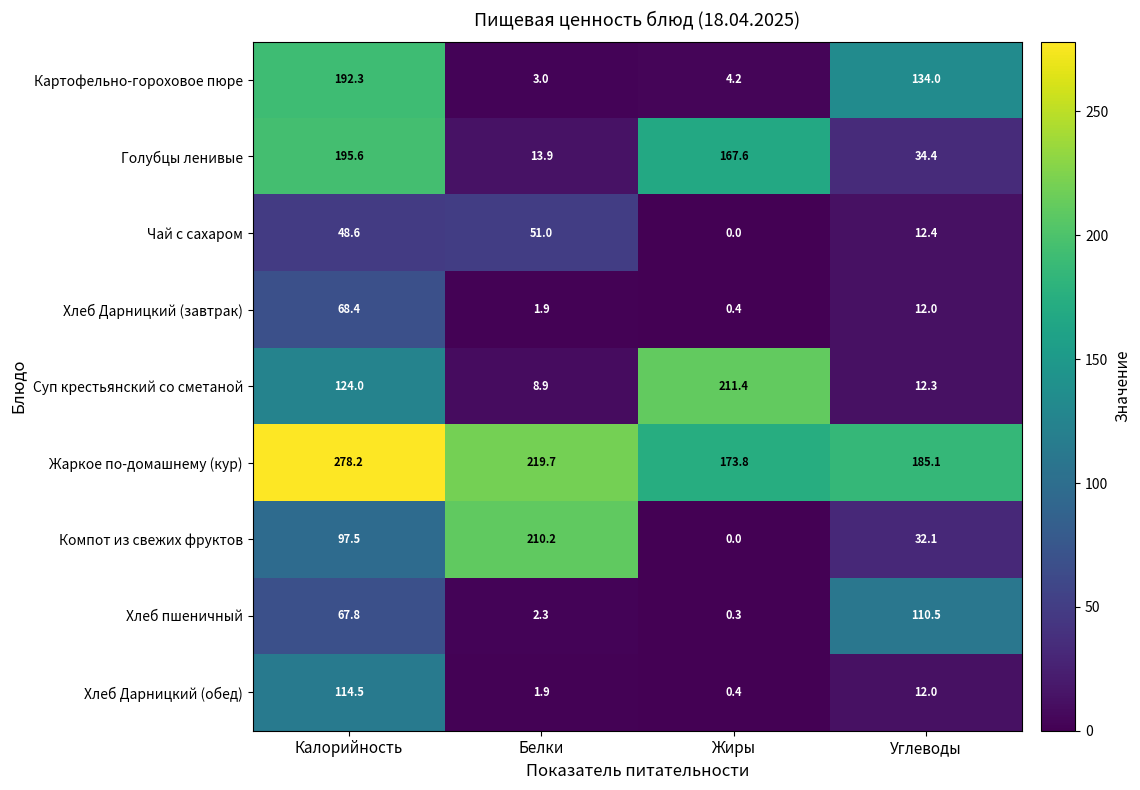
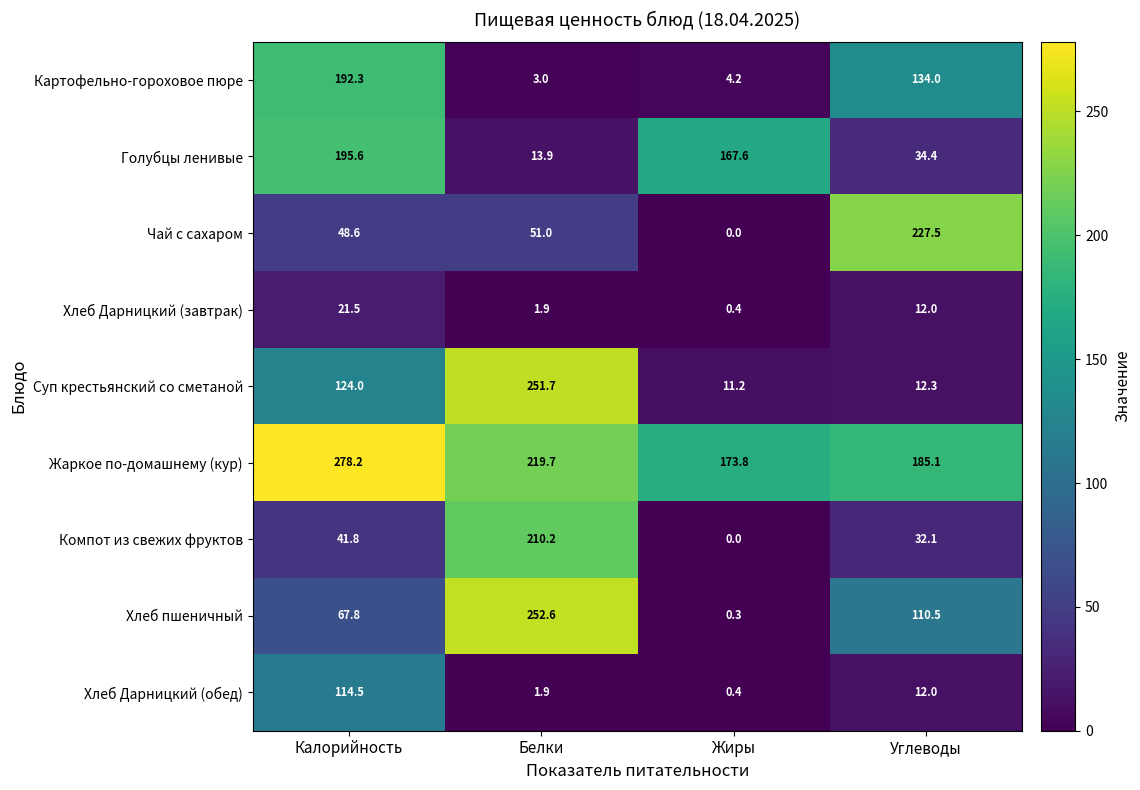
Чай с сахаром, Углеводы: 12.4 -> 227.5
Хлеб Дарницкий (завтрак), Калорийность: 68.4 -> 21.5
Суп крестьянский со сметаной, Белки: 8.9 -> 251.7
Суп крестьянский со сметаной, Жиры: 211.4 -> 11.2
Компот из свежих фруктов, Калорийность: 97.5 -> 41.8
Хлеб пшеничный, Белки: 2.3 -> 252.6
